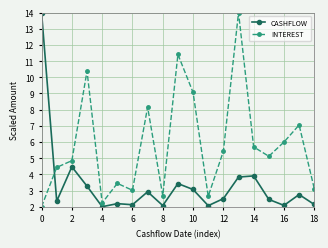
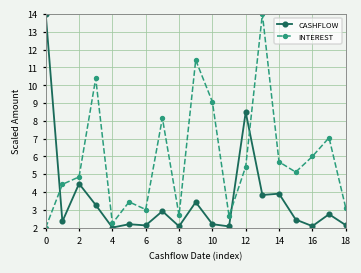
CASHFLOW, 10: 3.1 -> 2.2
CASHFLOW, 12: 2.5 -> 8.5
